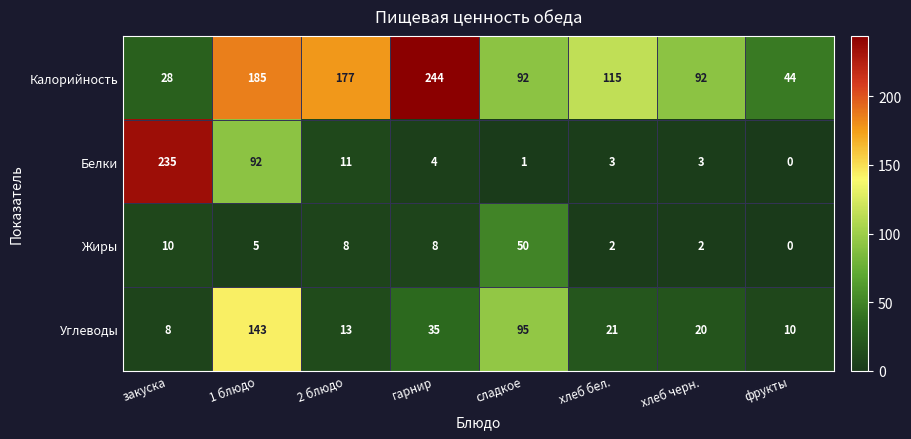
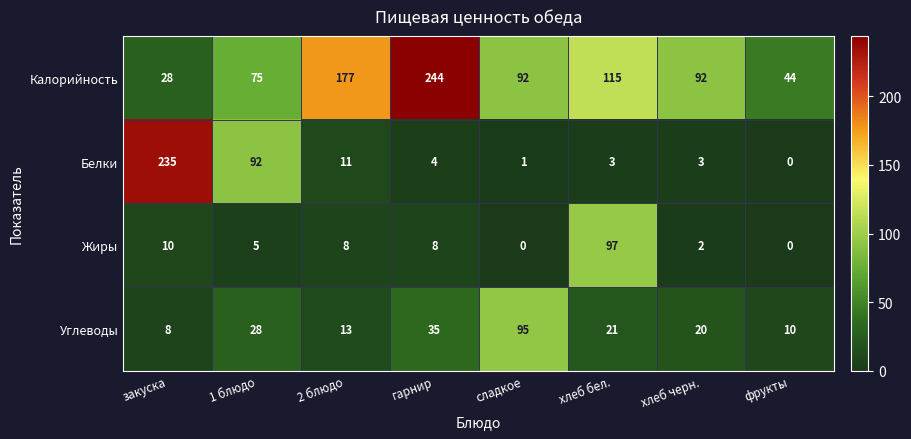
Калорийность, 1 блюдо: 185 -> 75
Жиры, сладкое: 50 -> 0
Жиры, хлеб бел.: 2 -> 97
Углеводы, 1 блюдо: 143 -> 28
